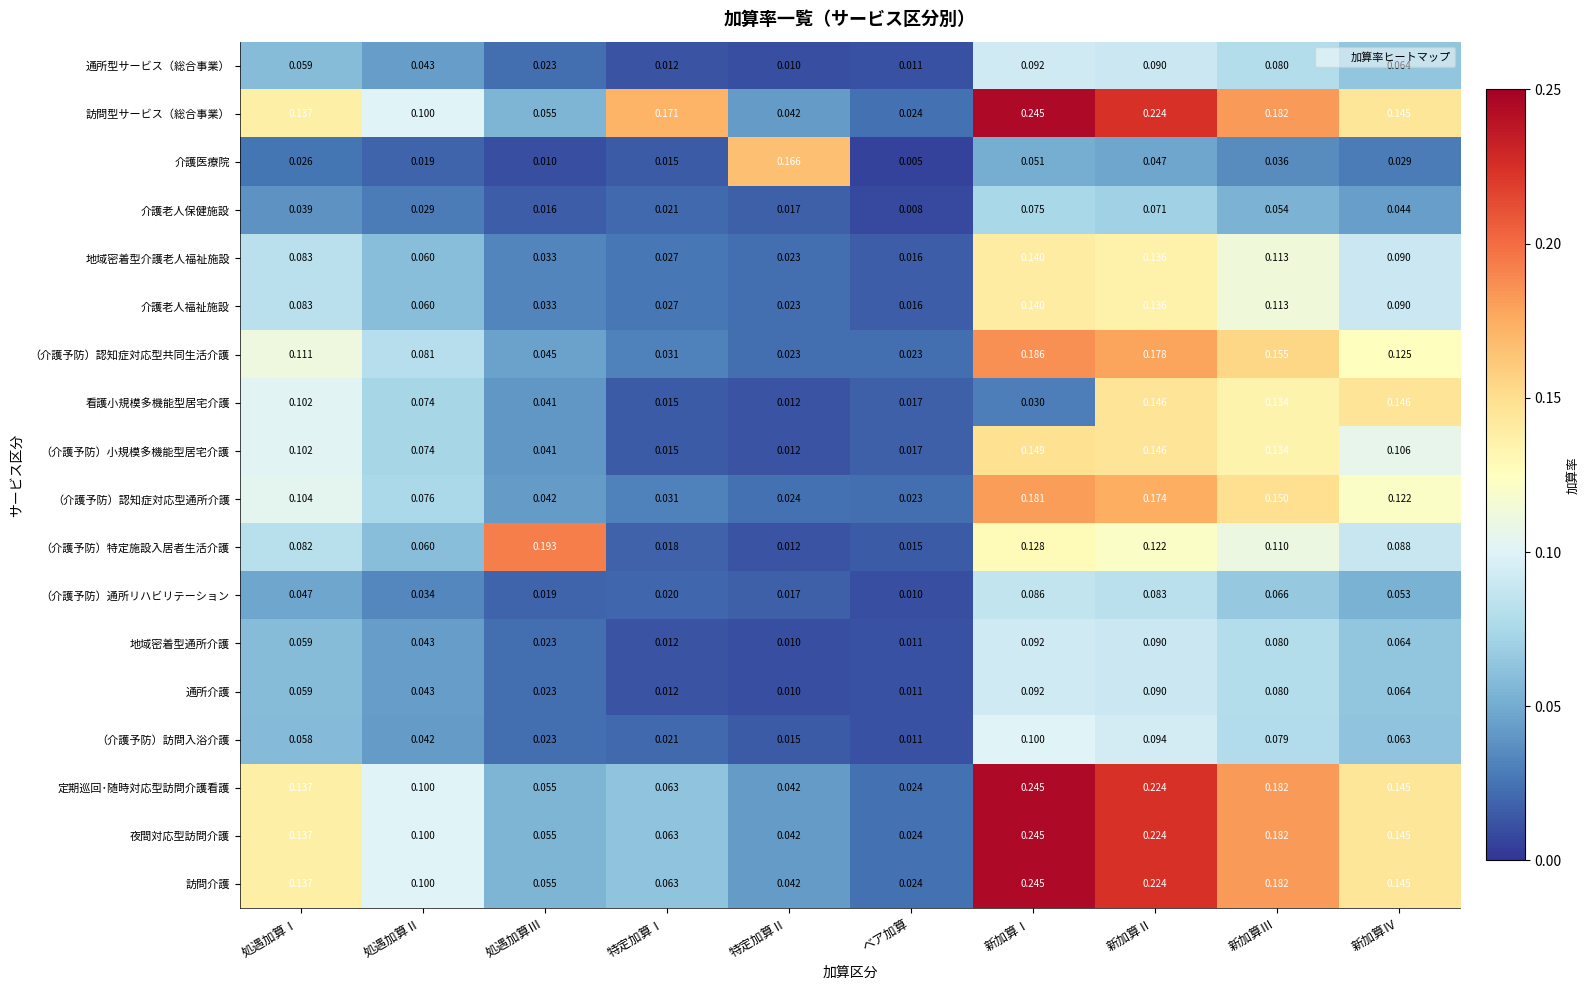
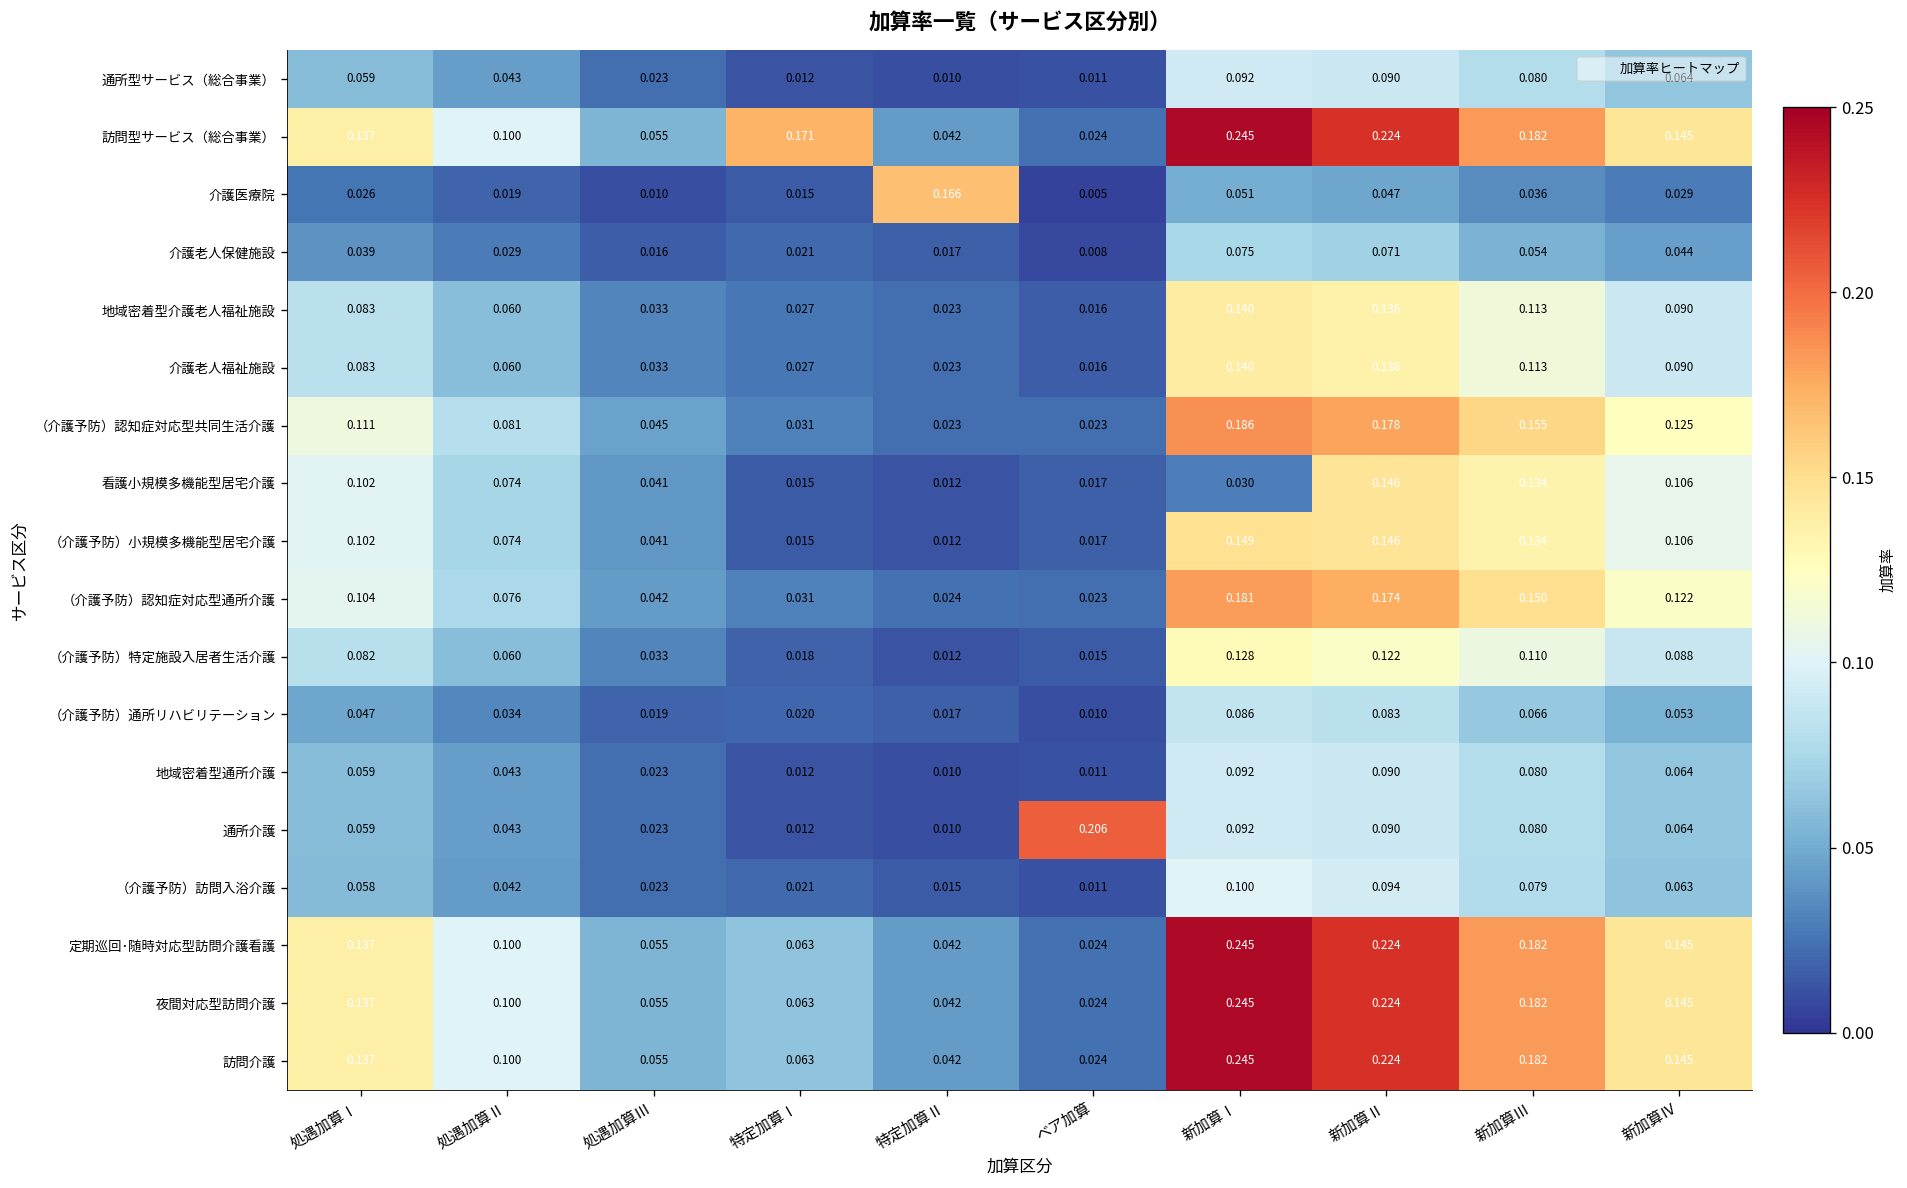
看護小規模多機能型居宅介護, 新加算Ⅳ: 0.146 -> 0.106
（介護予防）特定施設入居者生活介護, 処遇加算Ⅲ: 0.193 -> 0.033
通所介護, ベア加算: 0.011 -> 0.206
